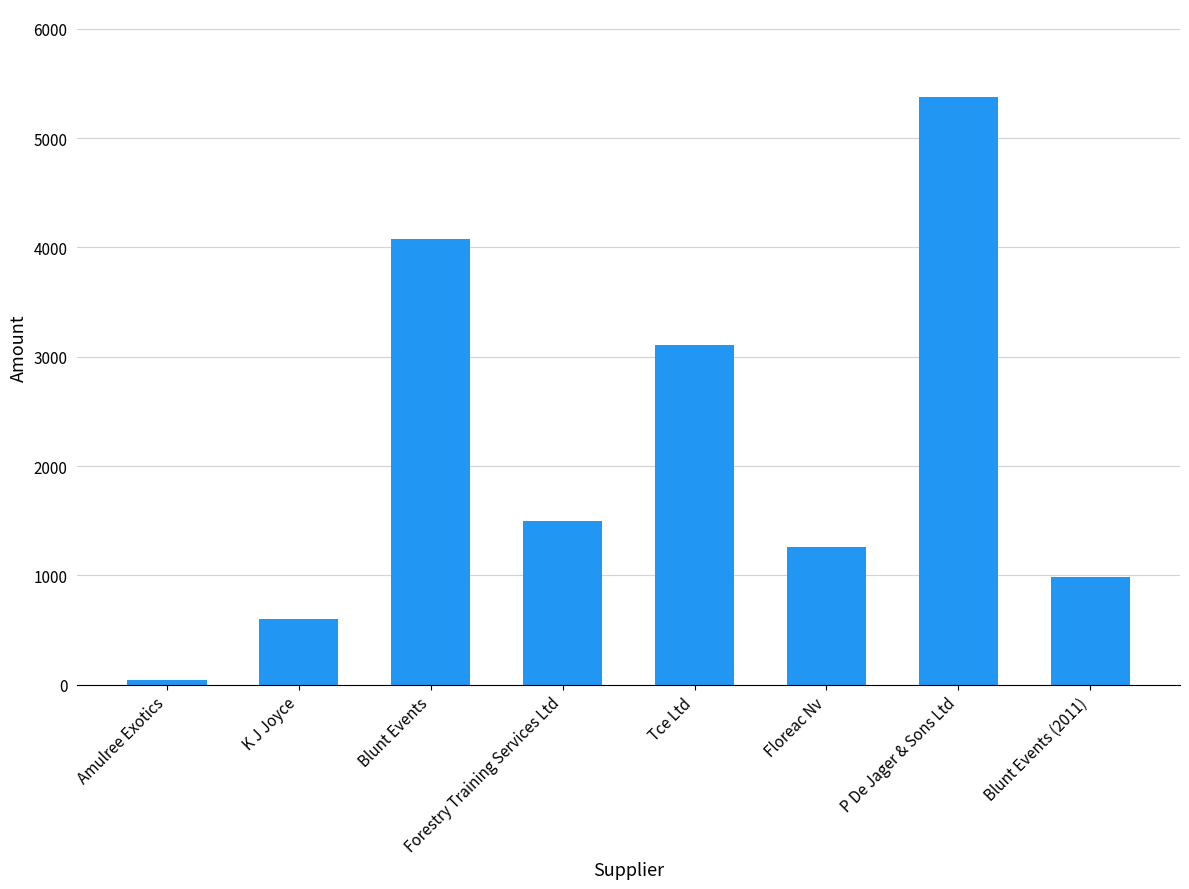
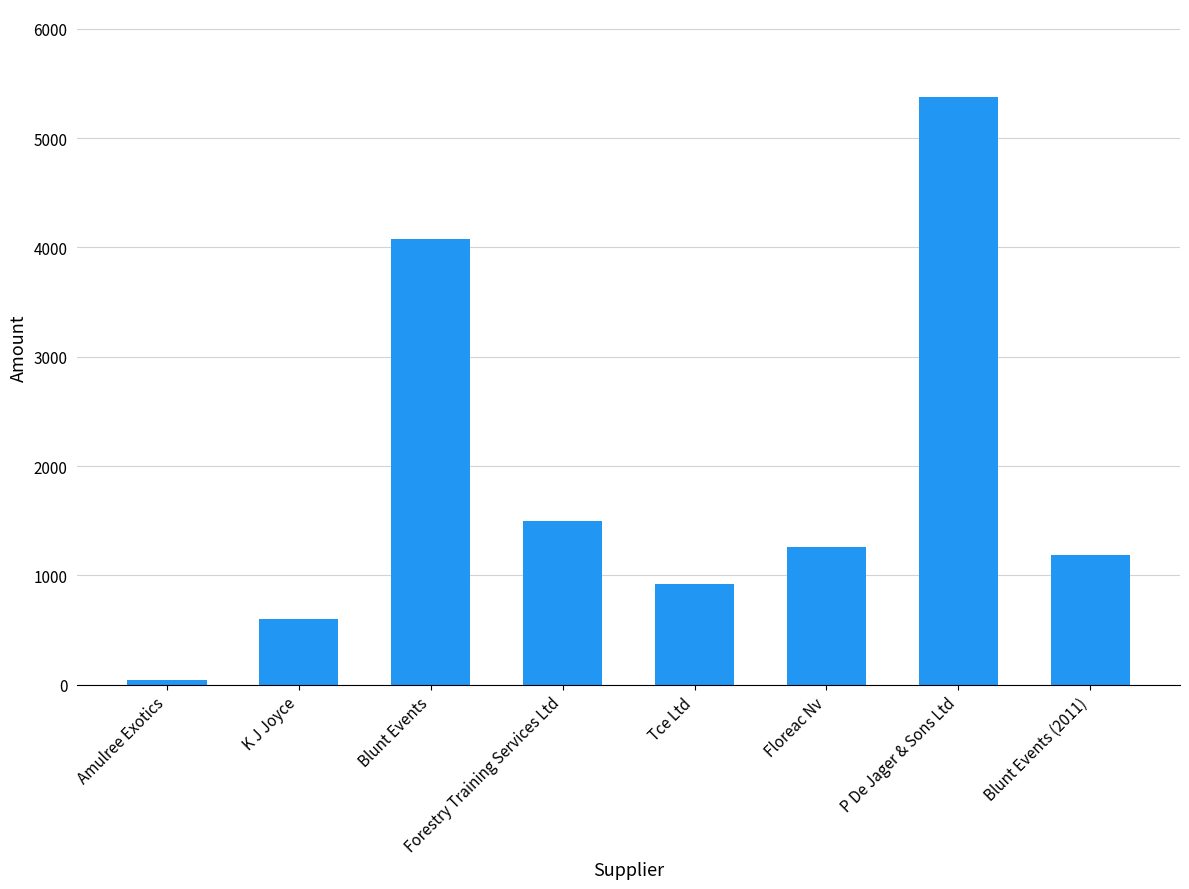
Tce Ltd: 3110 -> 930
Blunt Events (2011): 990 -> 1190
